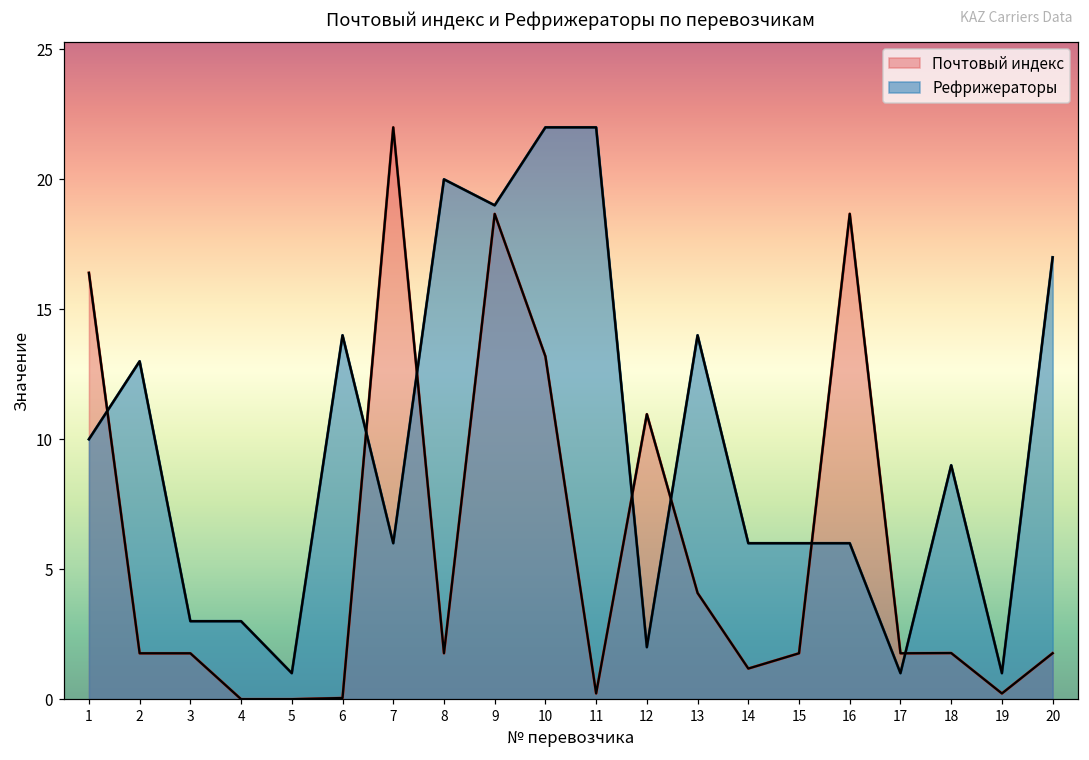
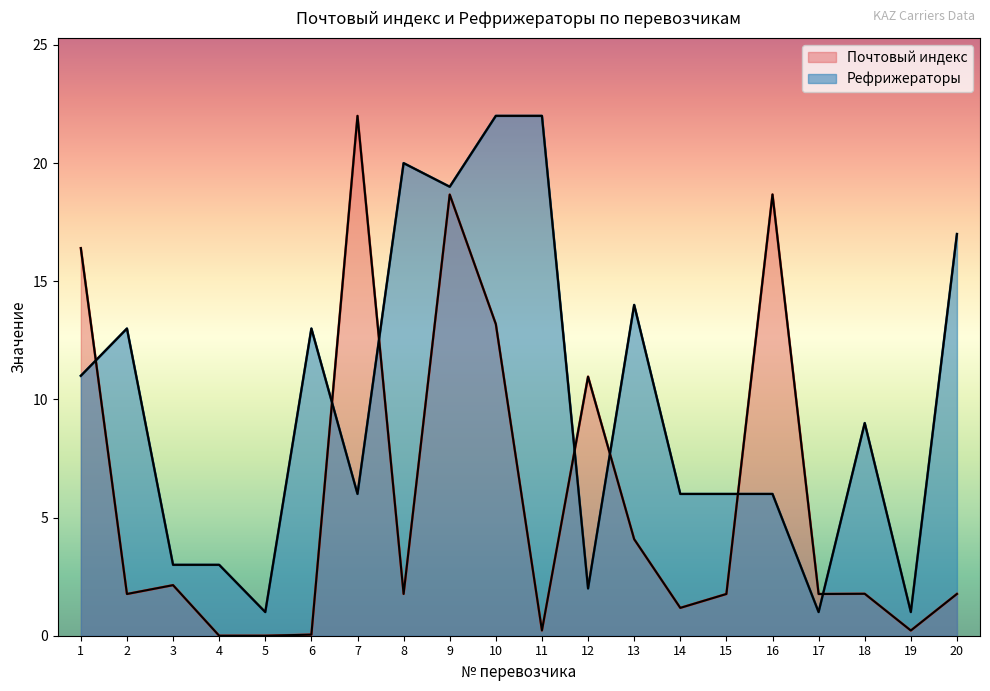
Рефрижераторы, 1: 10 -> 11
Почтовый индекс, 3: 1.8 -> 2.1
Рефрижераторы, 6: 14 -> 13
